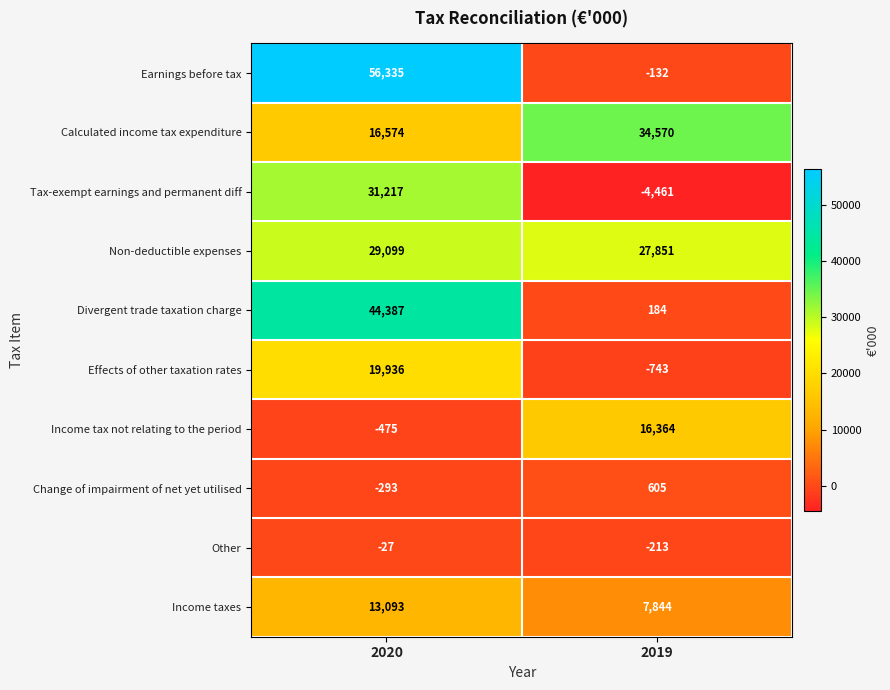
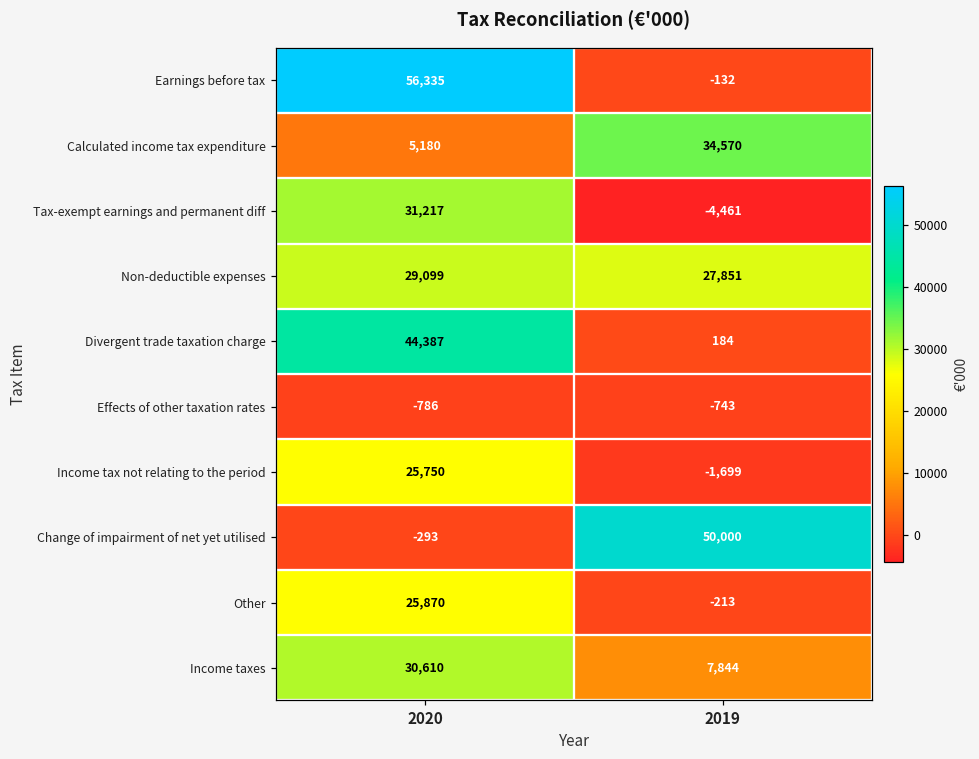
Calculated income tax expenditure, 2020: 16,574 -> 5,180
Effects of other taxation rates, 2020: 19,936 -> -786
Income tax not relating to the period, 2020: -475 -> 25,750
Income tax not relating to the period, 2019: 16,364 -> -1,699
Change of impairment of net yet utilised, 2019: 605 -> 50,000
Other, 2020: -27 -> 25,870
Income taxes, 2020: 13,093 -> 30,610
